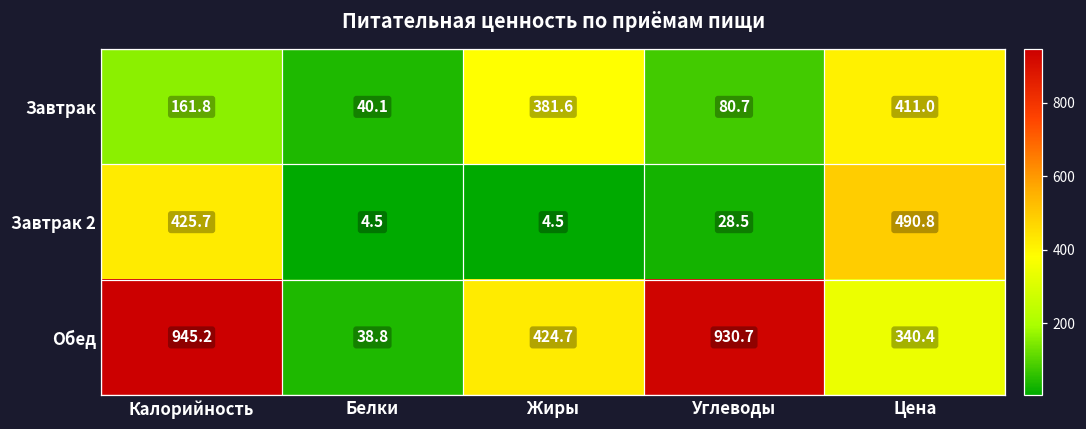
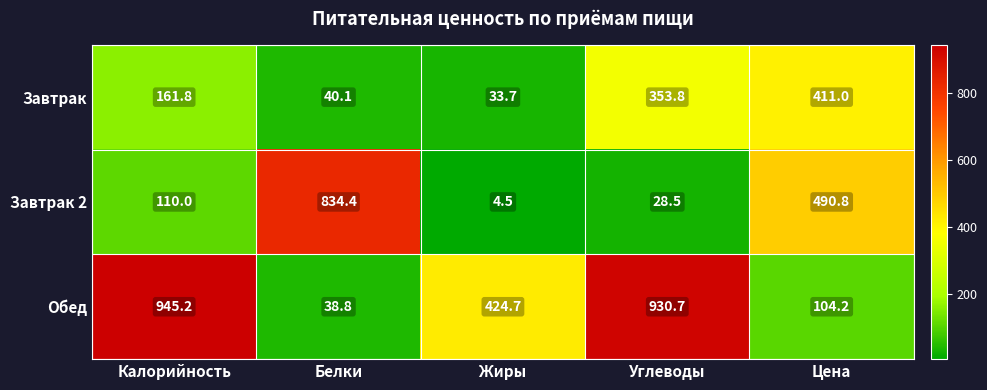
Завтрак, Жиры: 381.6 -> 33.7
Завтрак, Углеводы: 80.7 -> 353.8
Завтрак 2, Калорийность: 425.7 -> 110.0
Завтрак 2, Белки: 4.5 -> 834.4
Обед, Цена: 340.4 -> 104.2
